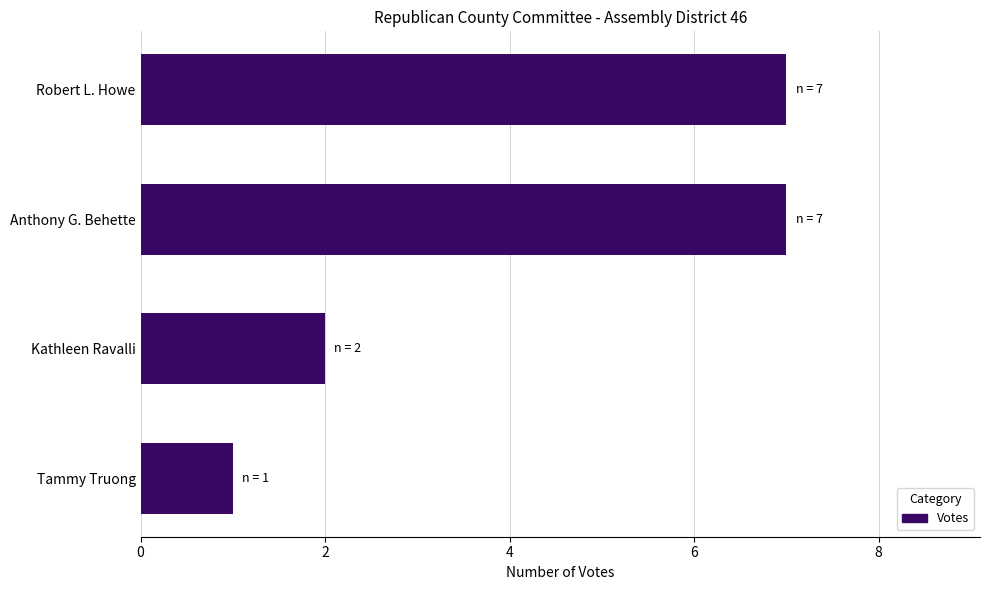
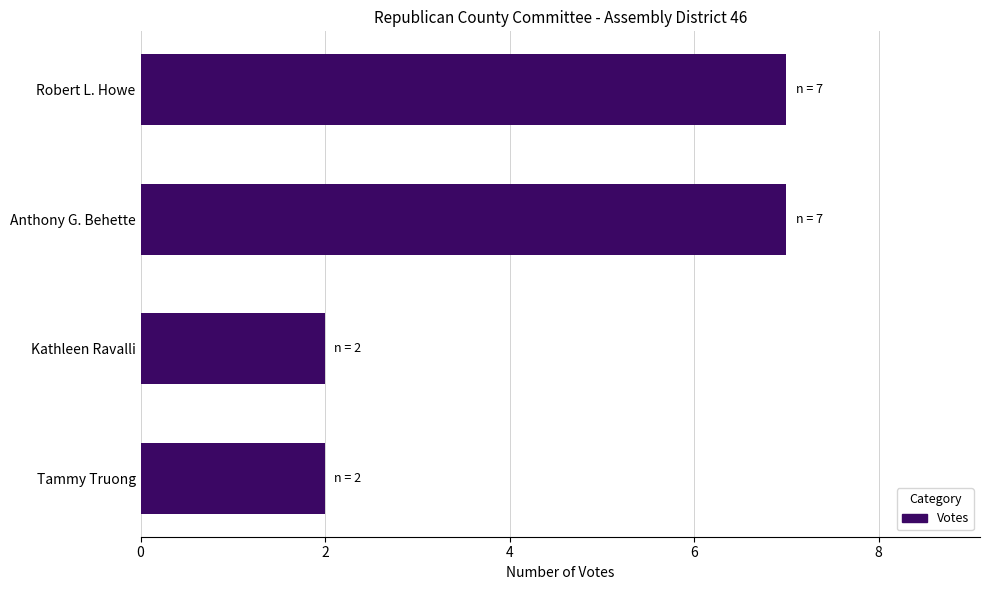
Tammy Truong: 1 -> 2
